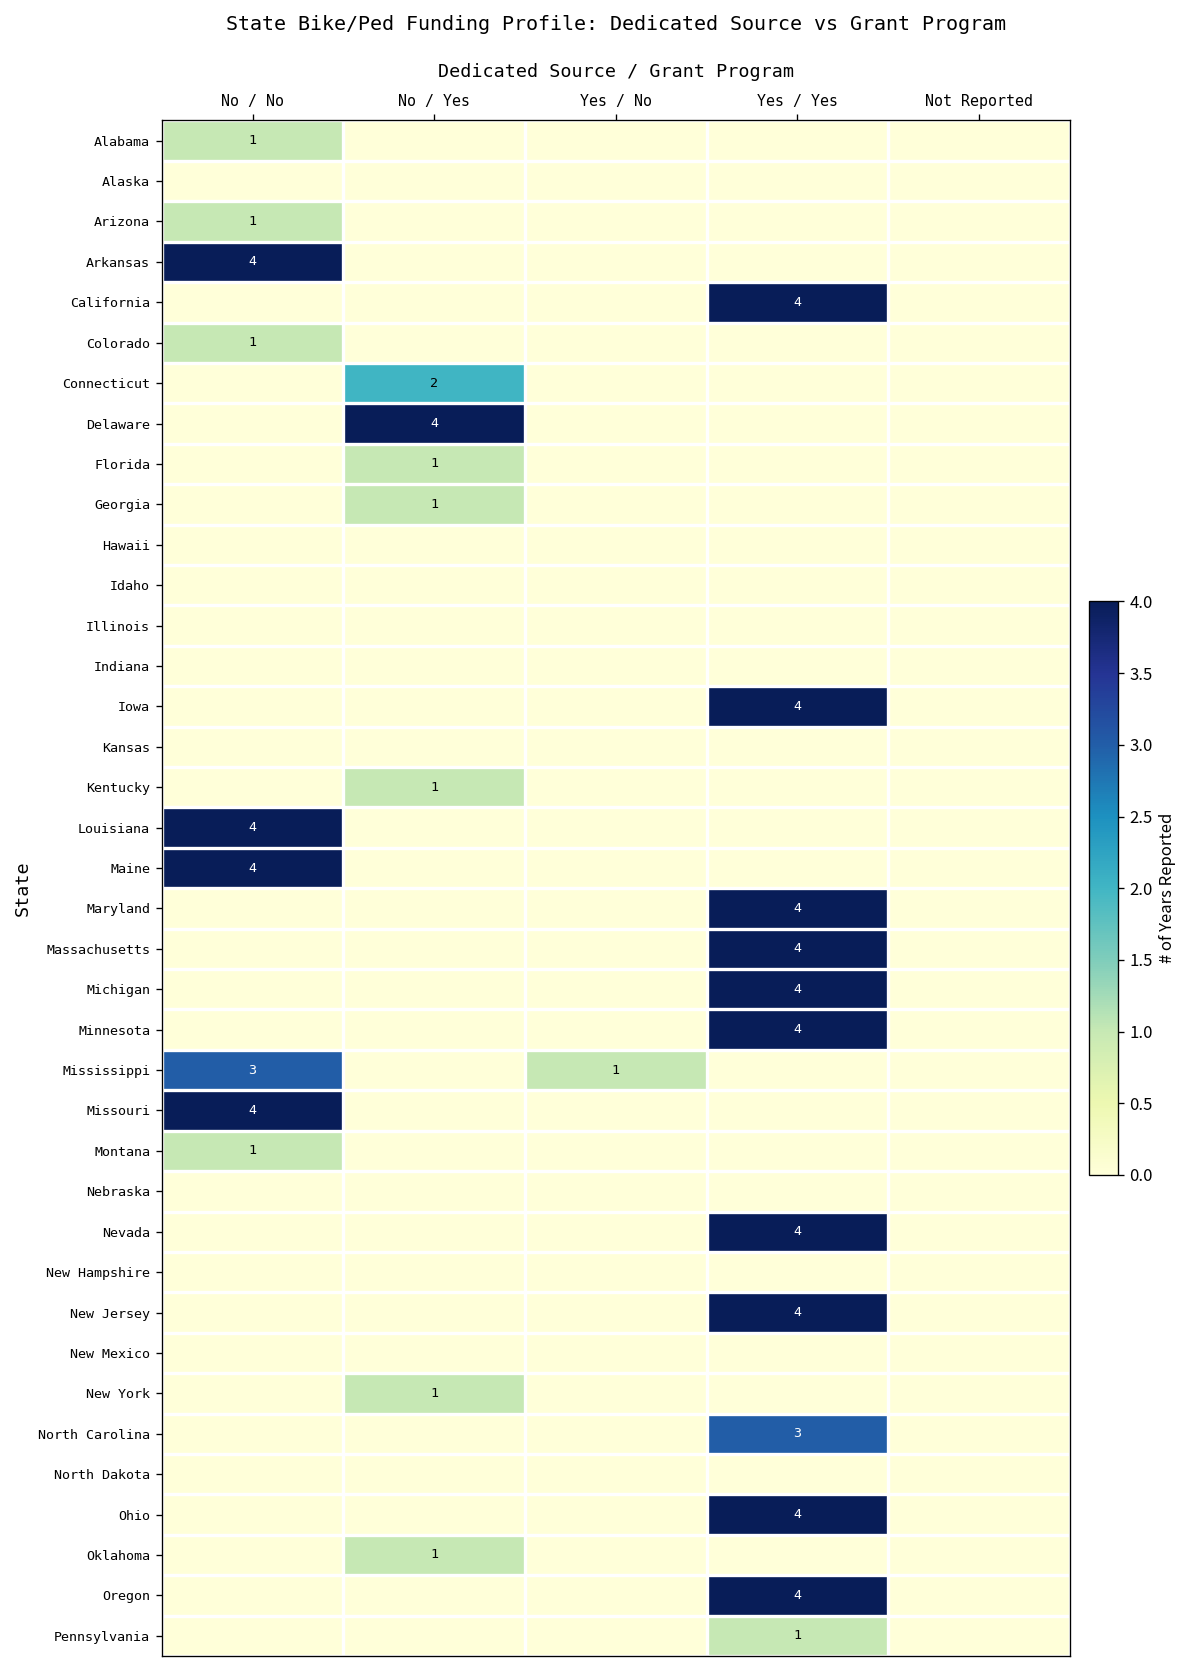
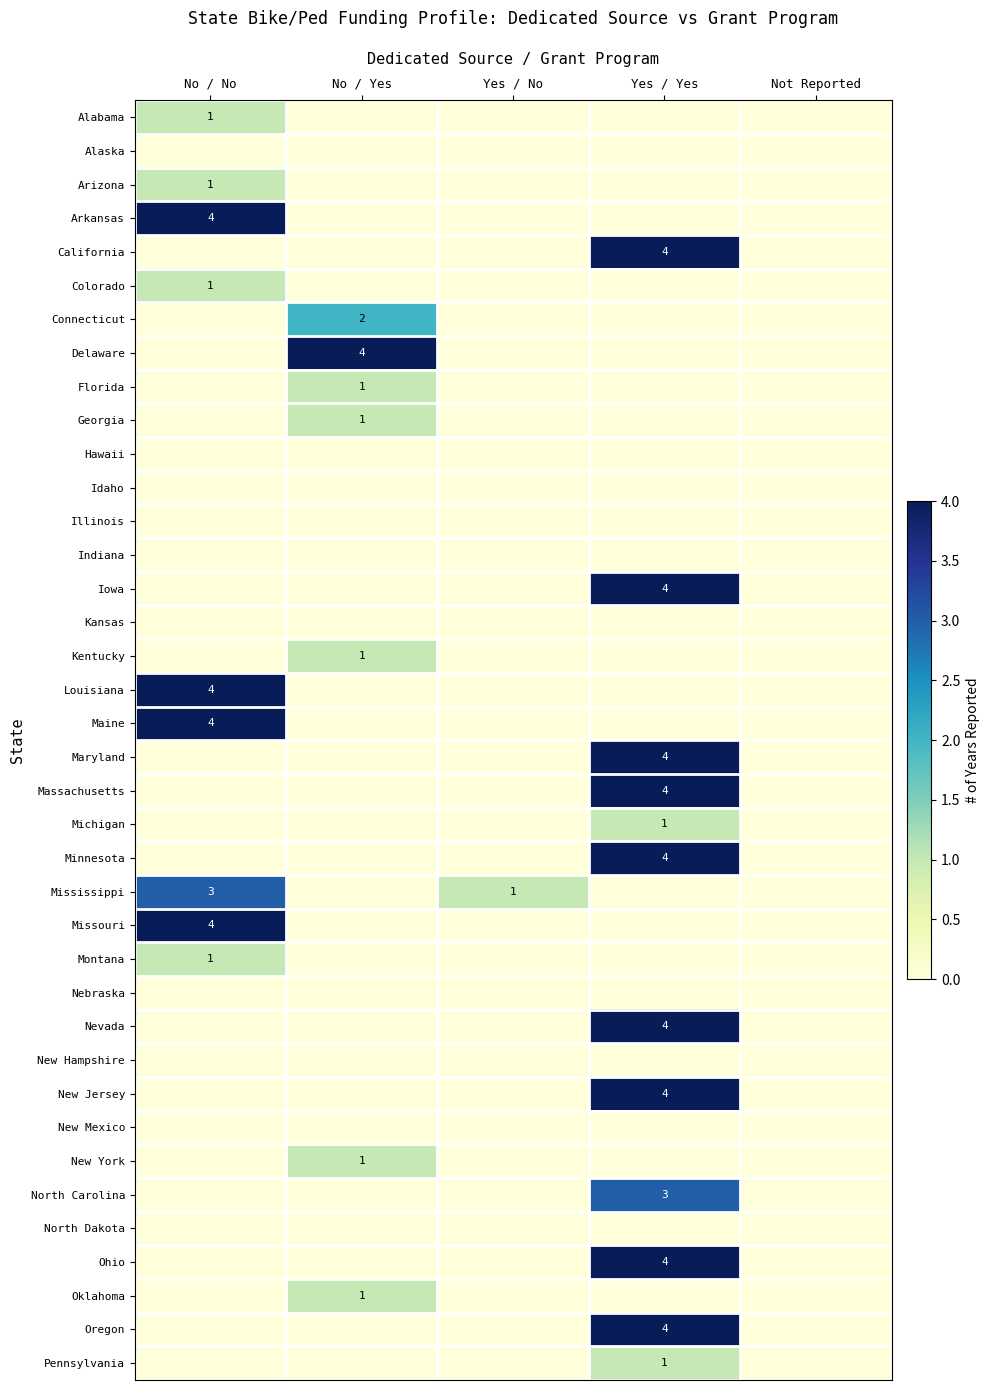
Michigan, Yes / Yes: 4 -> 1
